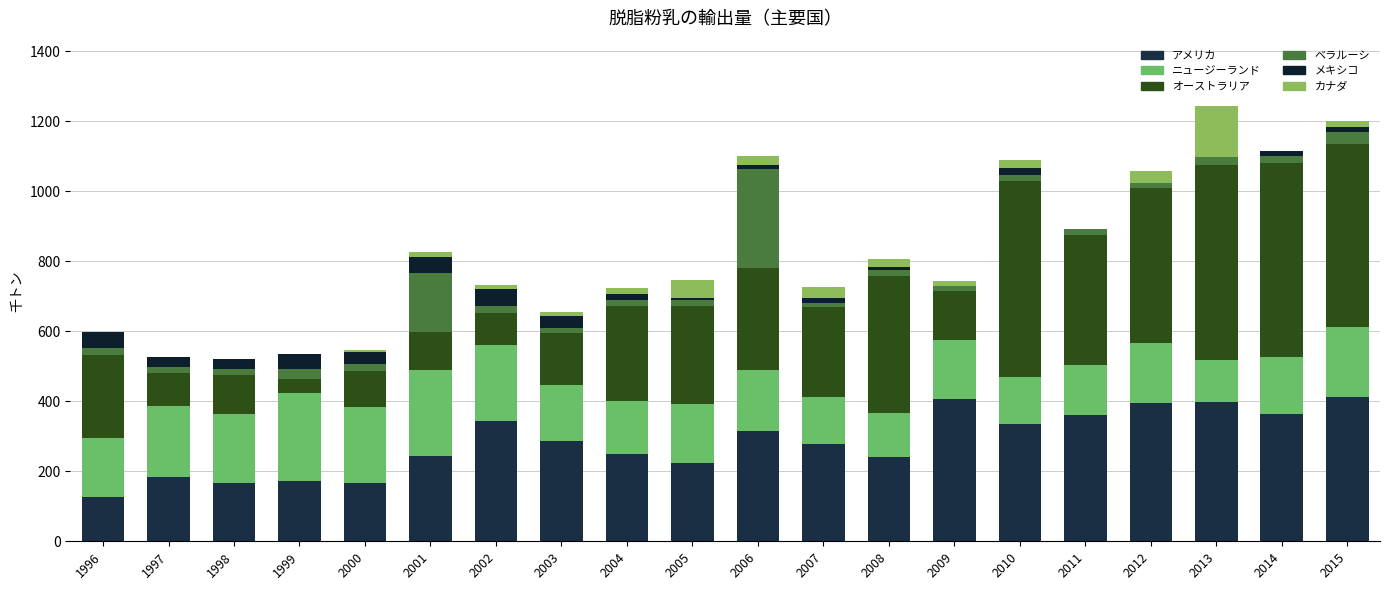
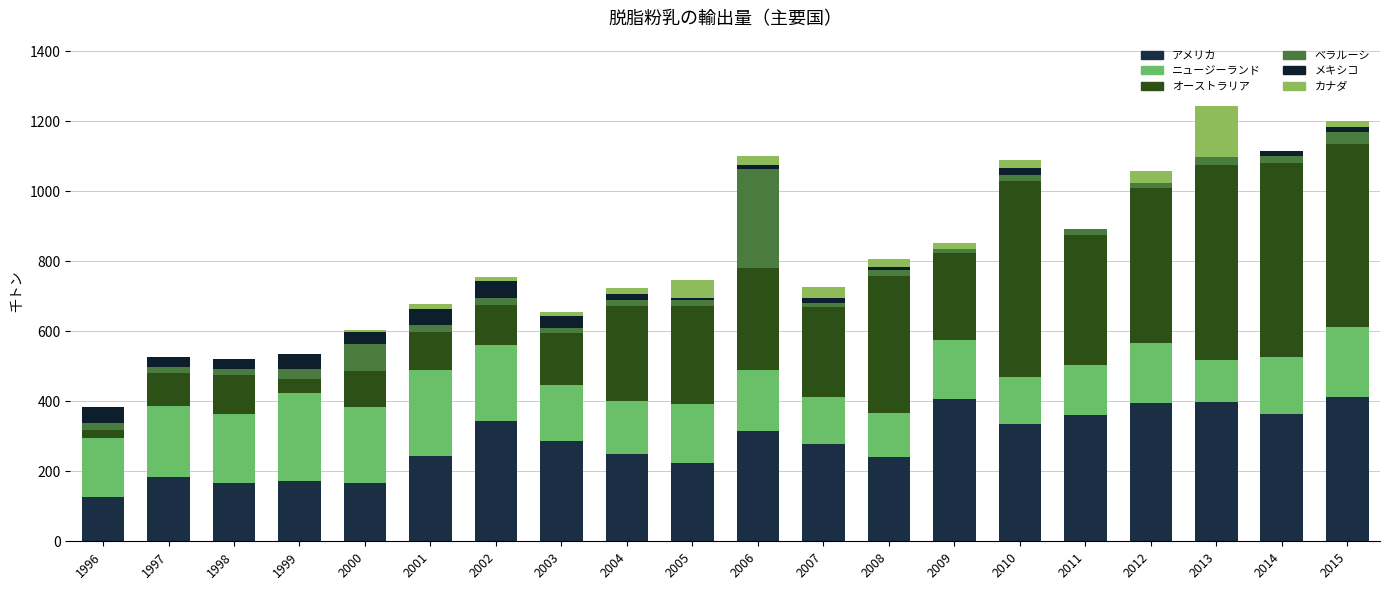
オーストラリア, 1996: 240 -> 20
ベラルーシ, 2000: 20 -> 80
ベラルーシ, 2001: 170 -> 20
オーストラリア, 2002: 90 -> 110
オーストラリア, 2009: 140 -> 250
